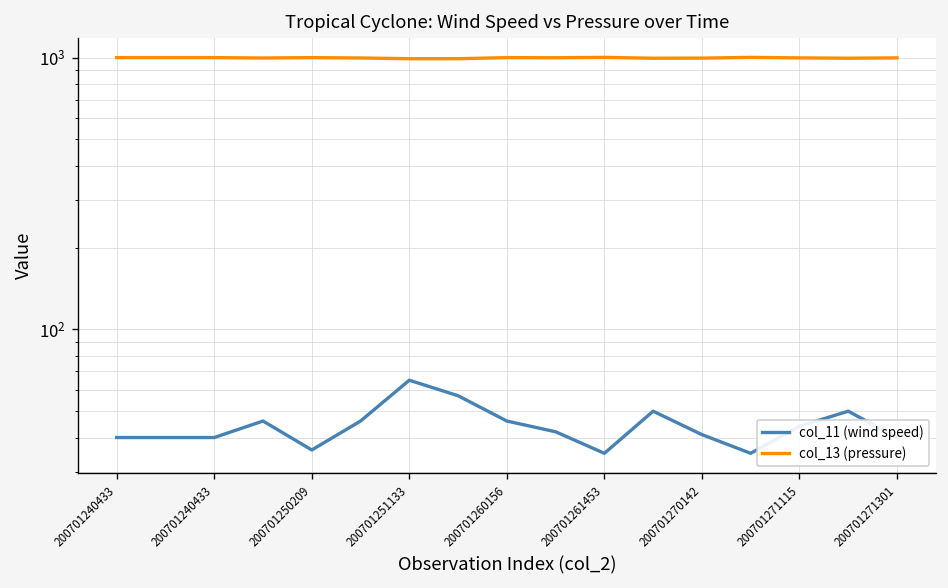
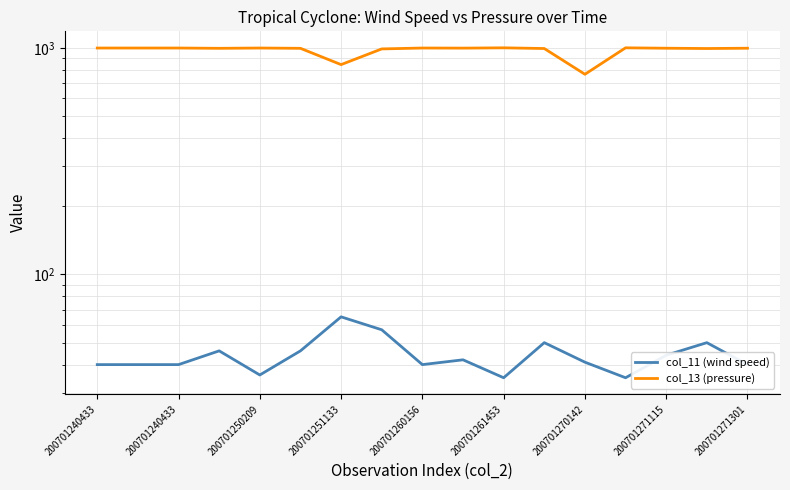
col_13 (pressure), 200701251133: 1000 -> 840
col_11 (wind speed), 200701260156: 46 -> 40
col_13 (pressure), 200701270142: 1000 -> 770
